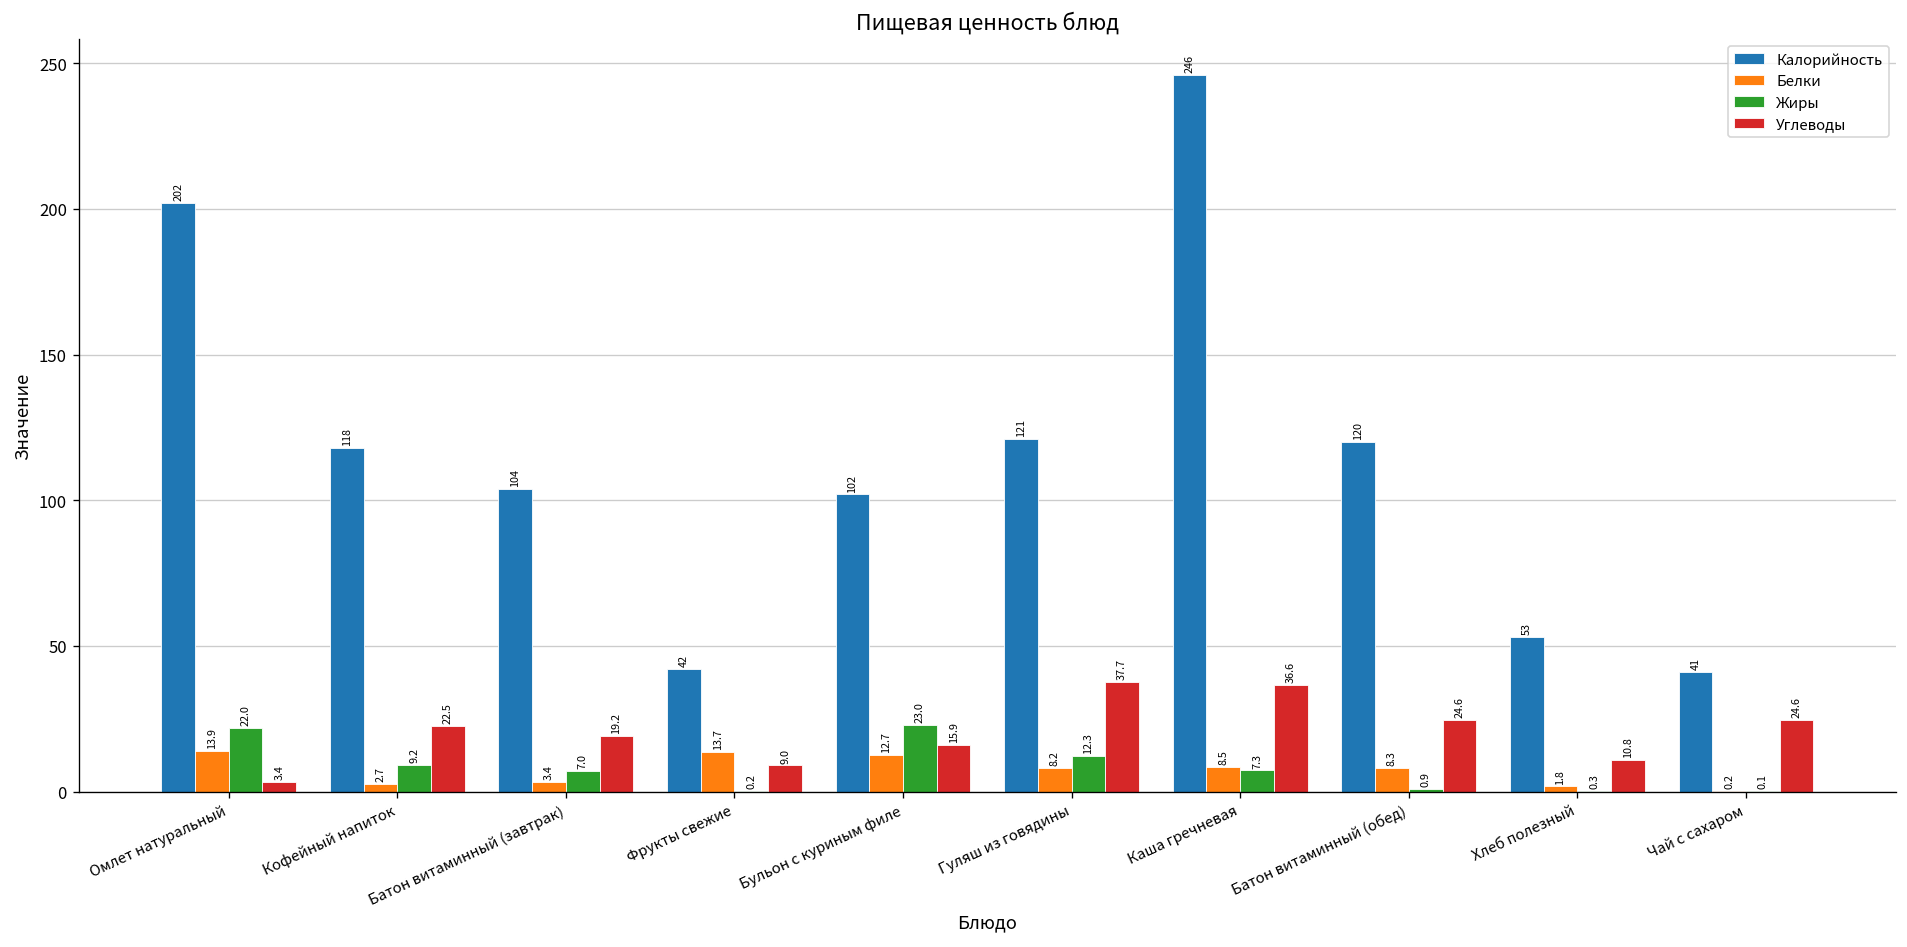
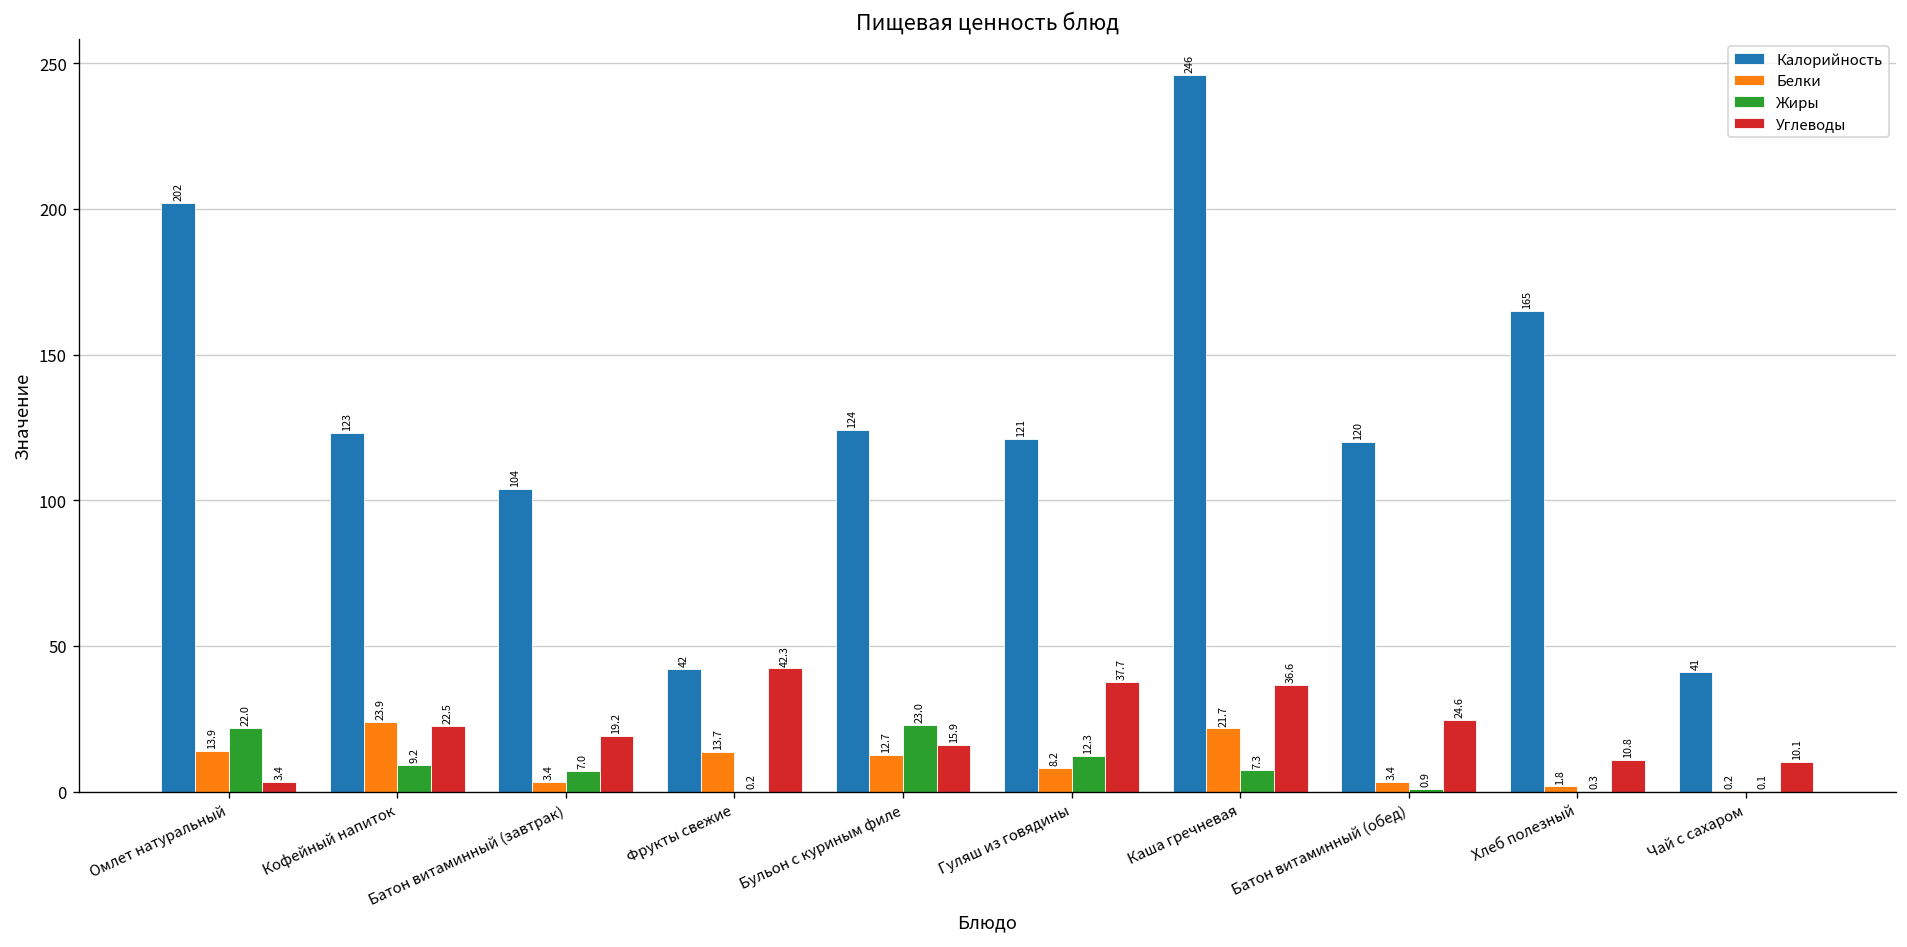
Калорийность, Кофейный напиток: 118 -> 123
Белки, Кофейный напиток: 2.7 -> 23.9
Углеводы, Фрукты свежие: 9.0 -> 42.3
Калорийность, Бульон с куриным филе: 102 -> 124
Белки, Каша гречневая: 8.5 -> 21.7
Белки, Батон витаминный (обед): 8.3 -> 3.4
Калорийность, Хлеб полезный: 53 -> 165
Углеводы, Чай с сахаром: 24.6 -> 10.1
